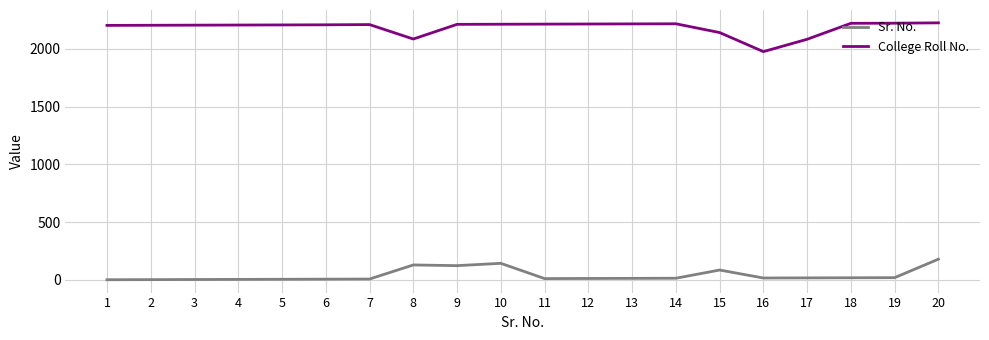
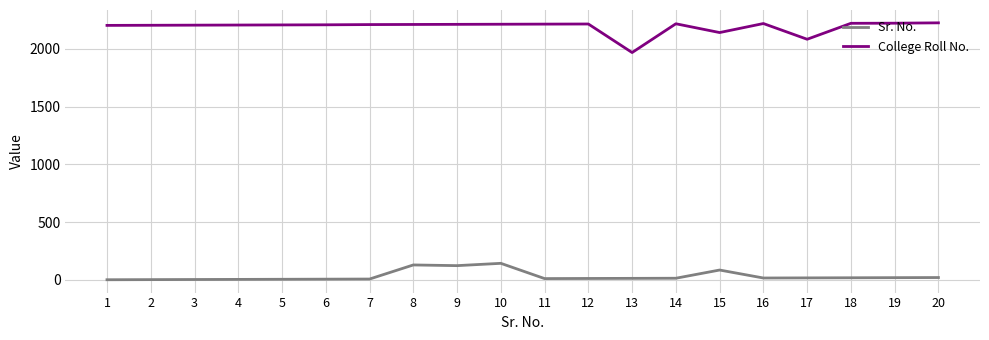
College Roll No., 8: 2080 -> 2210
College Roll No., 13: 2220 -> 1970
College Roll No., 16: 1980 -> 2220
Sr. No., 20: 180 -> 20
